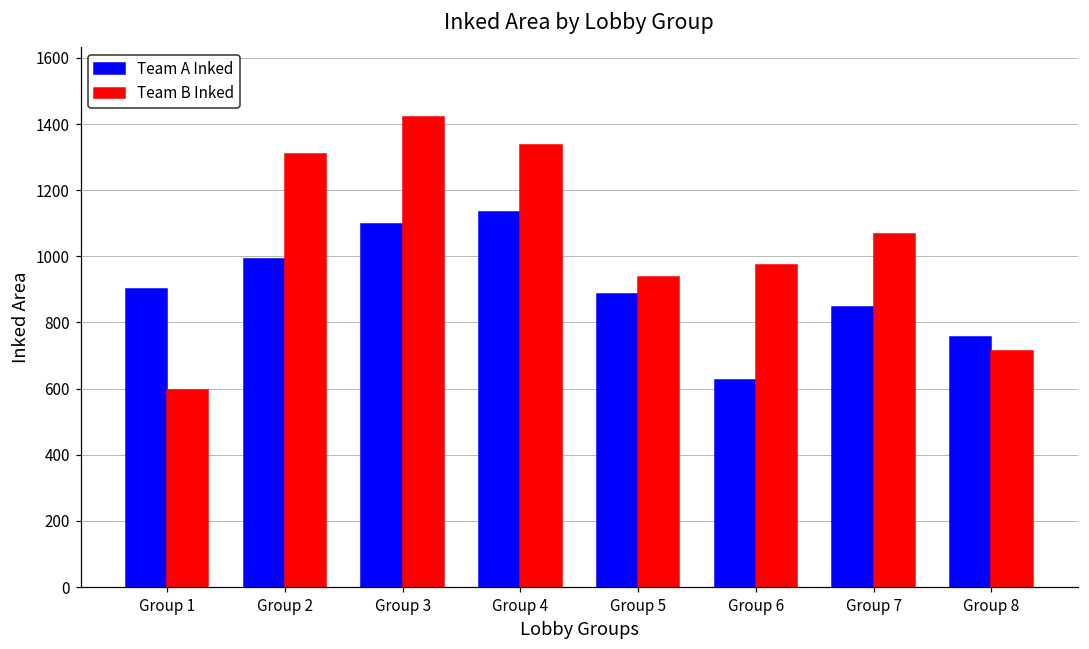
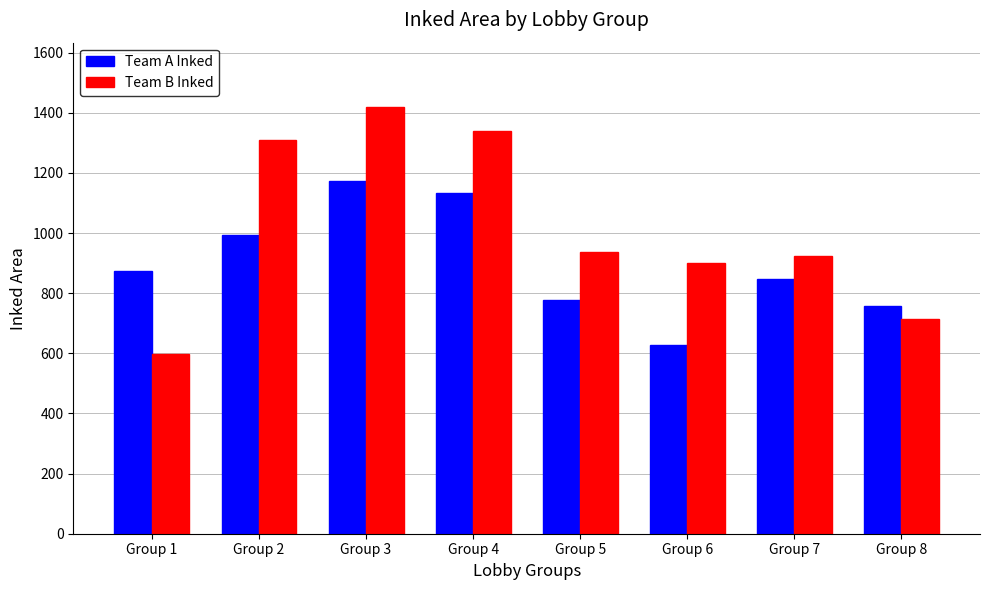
Team A Inked, Group 1: 900 -> 870
Team A Inked, Group 3: 1100 -> 1170
Team A Inked, Group 5: 890 -> 780
Team B Inked, Group 6: 970 -> 900
Team B Inked, Group 7: 1070 -> 920
